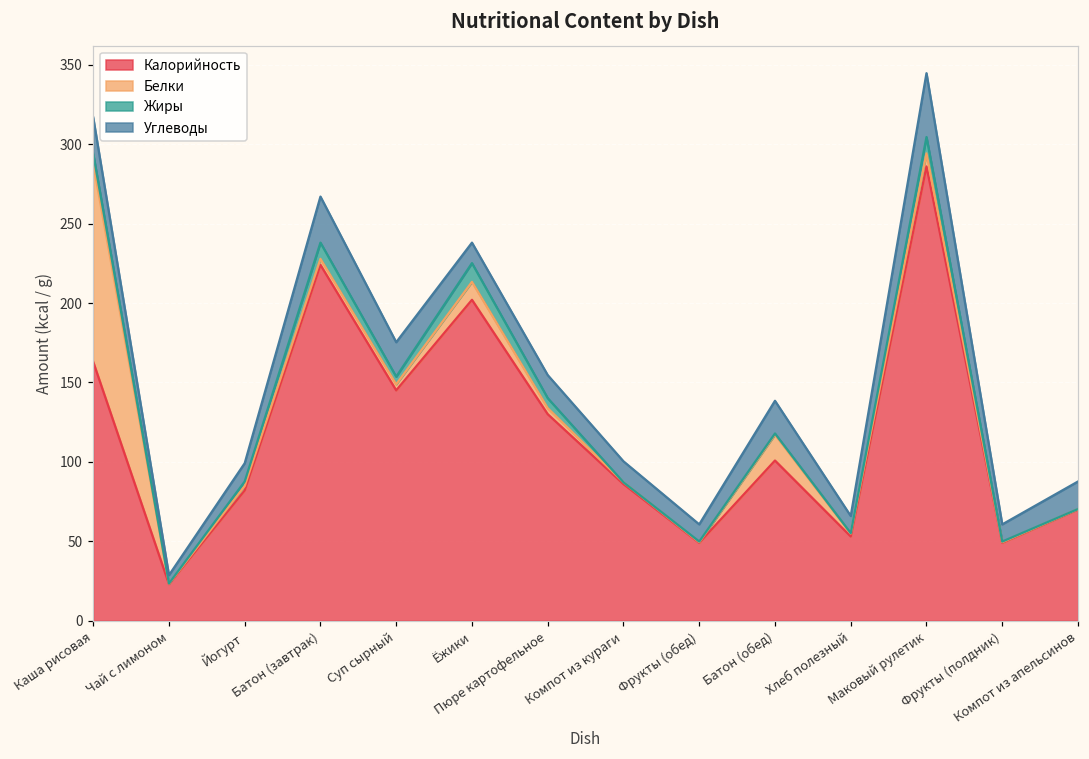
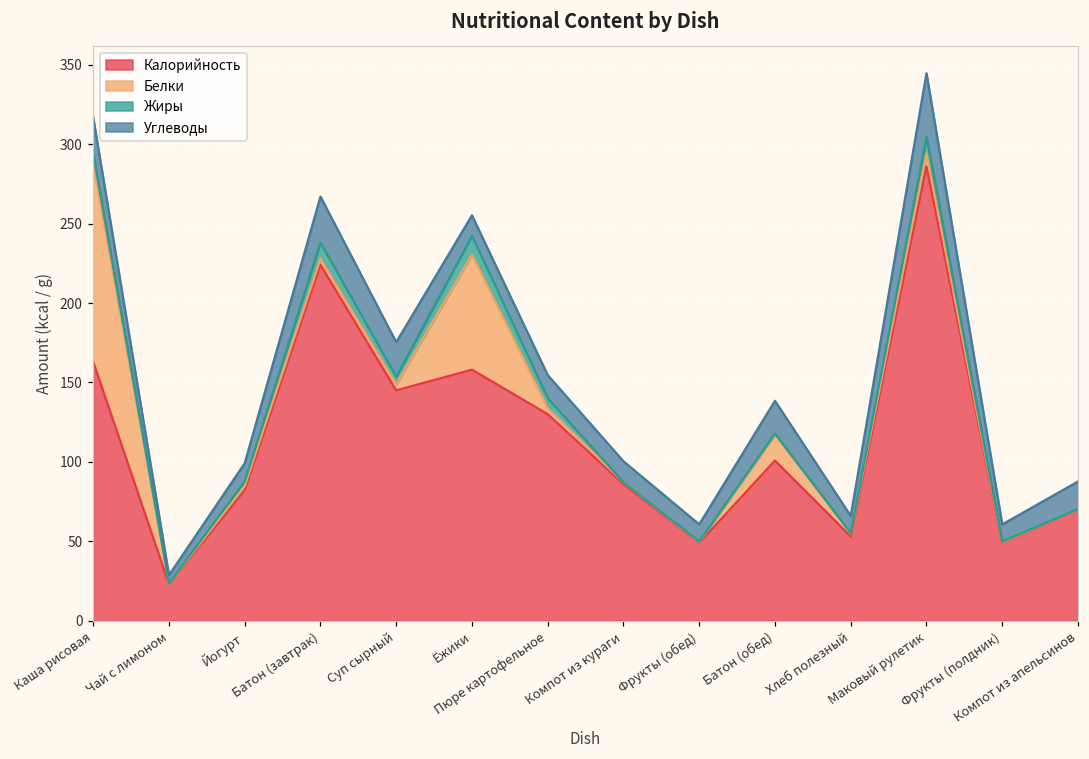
Калорийность, Ёжики: 202 -> 158
Белки, Ёжики: 11 -> 73
